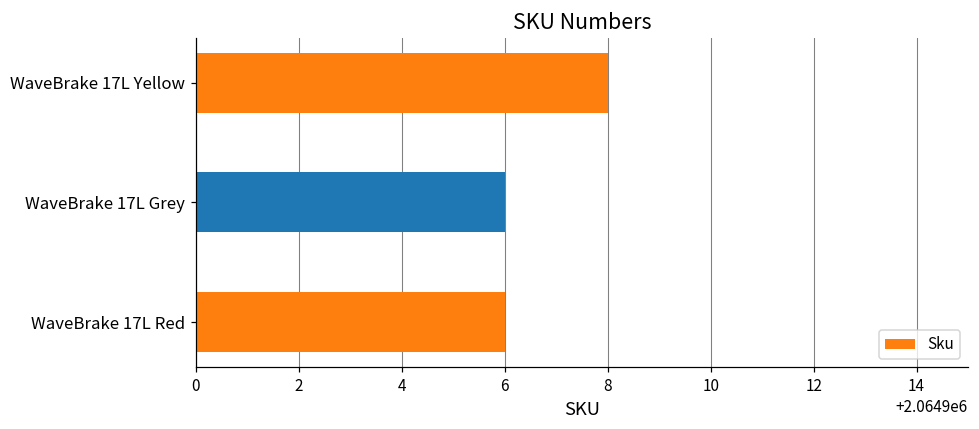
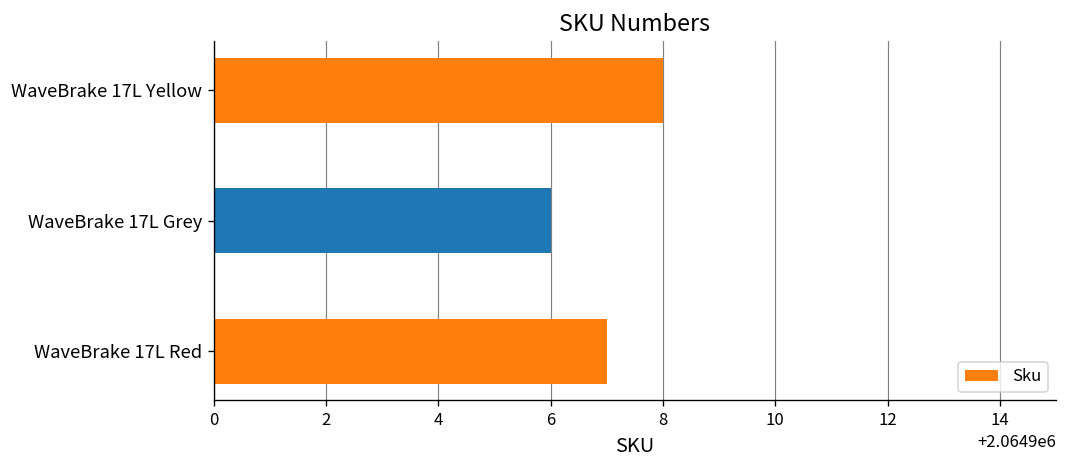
WaveBrake 17L Red: 2064906 -> 2064907
